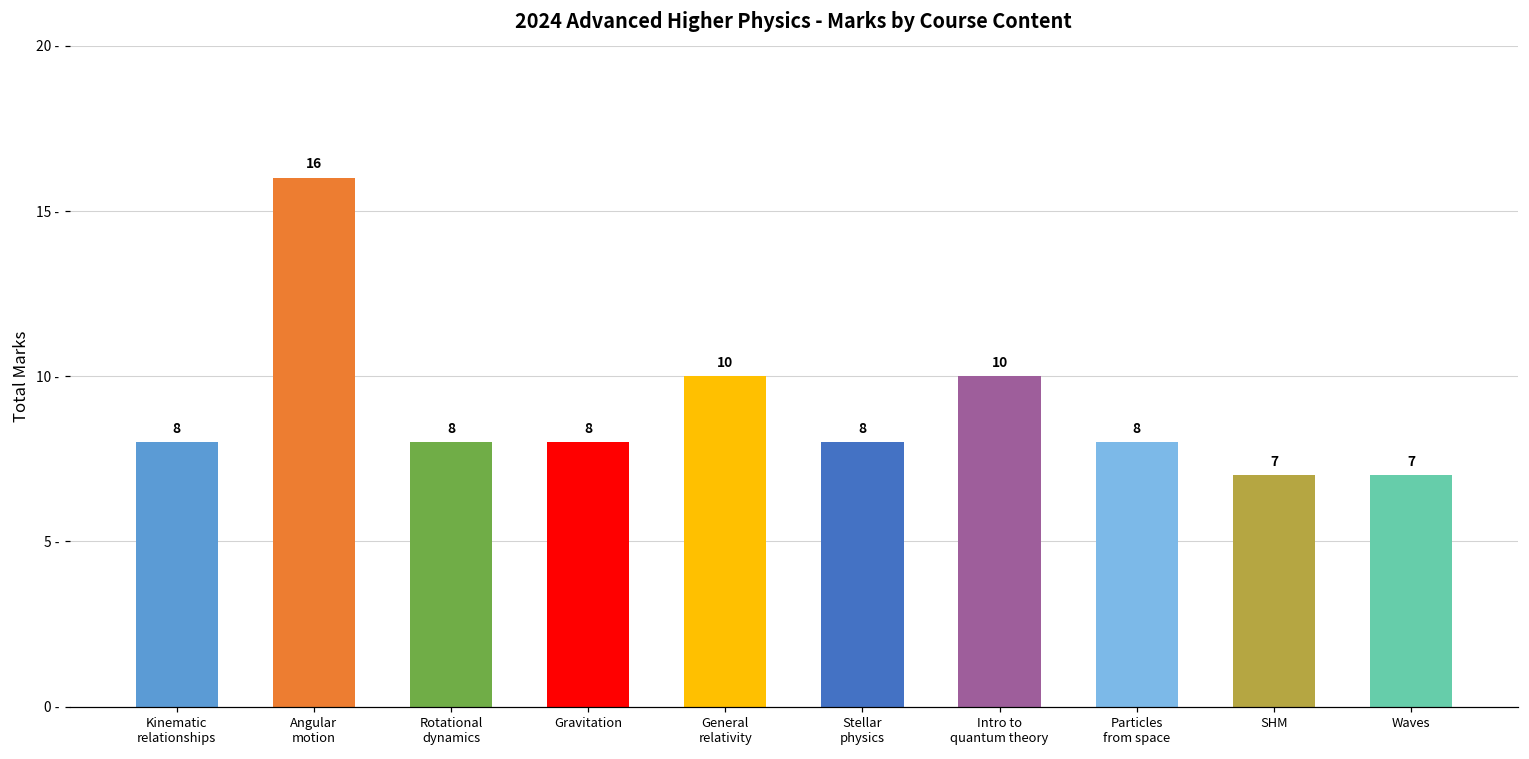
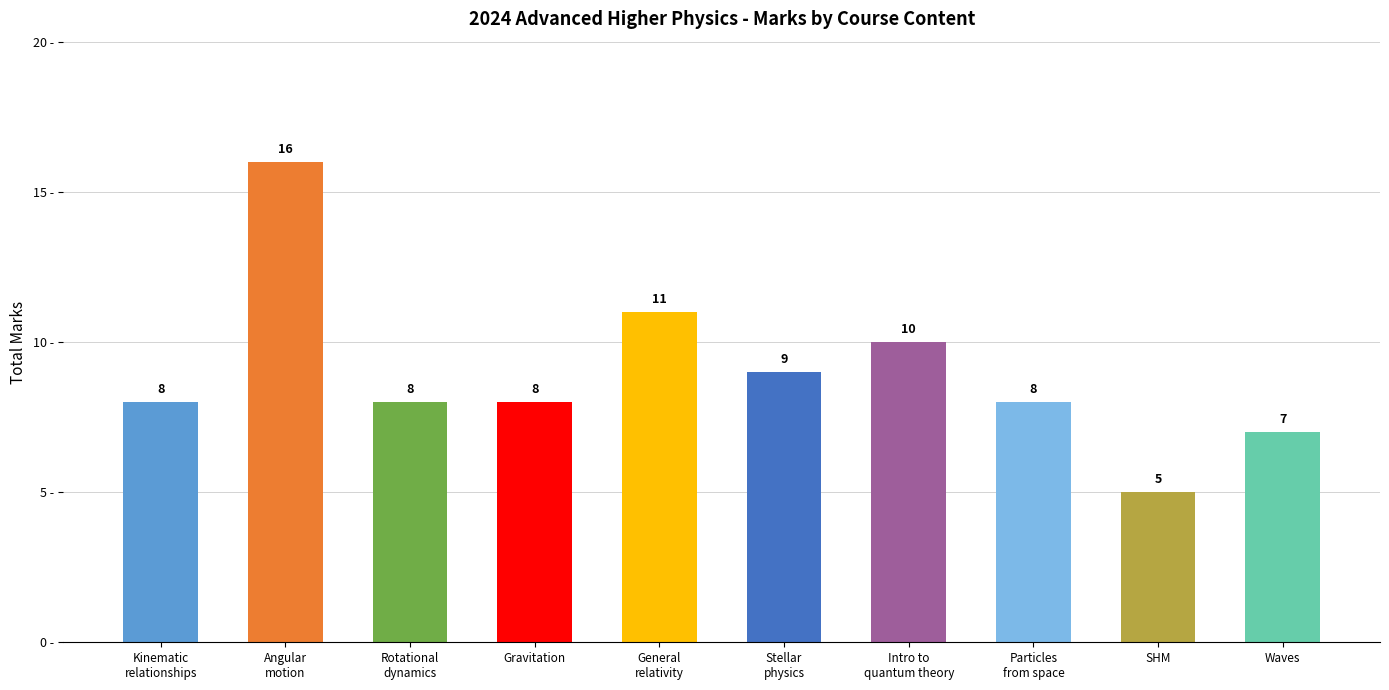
General relativity: 10 -> 11
Stellar physics: 8 -> 9
SHM: 7 -> 5
